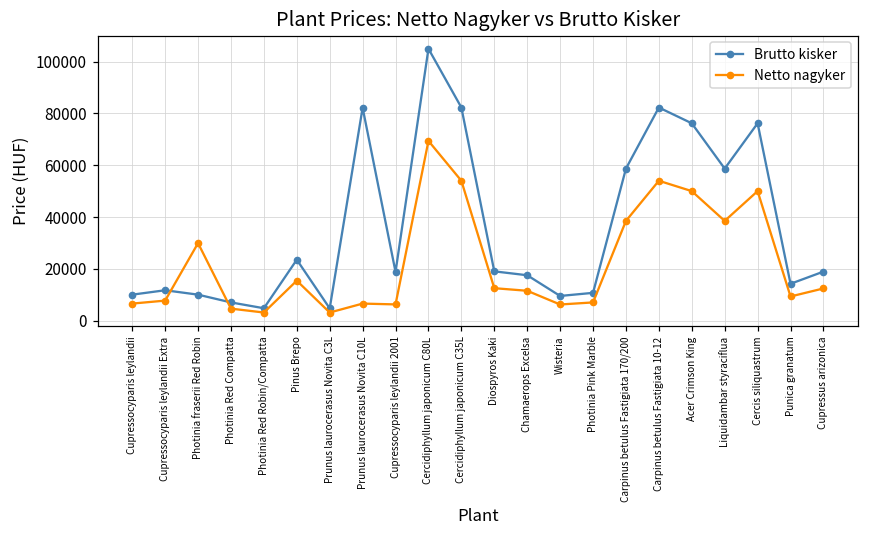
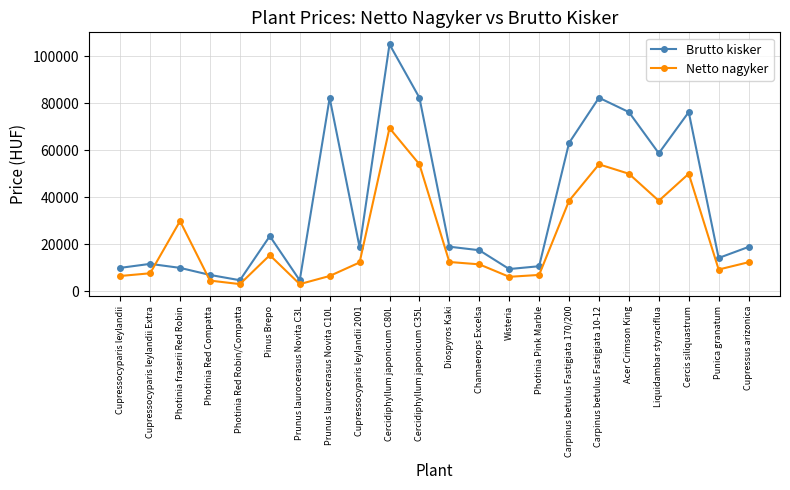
Netto nagyker, Cupressocyparis leylandii 2001: 6000 -> 12000
Brutto kisker, Carpinus betulus Fastigiata 170/200: 59000 -> 63000
